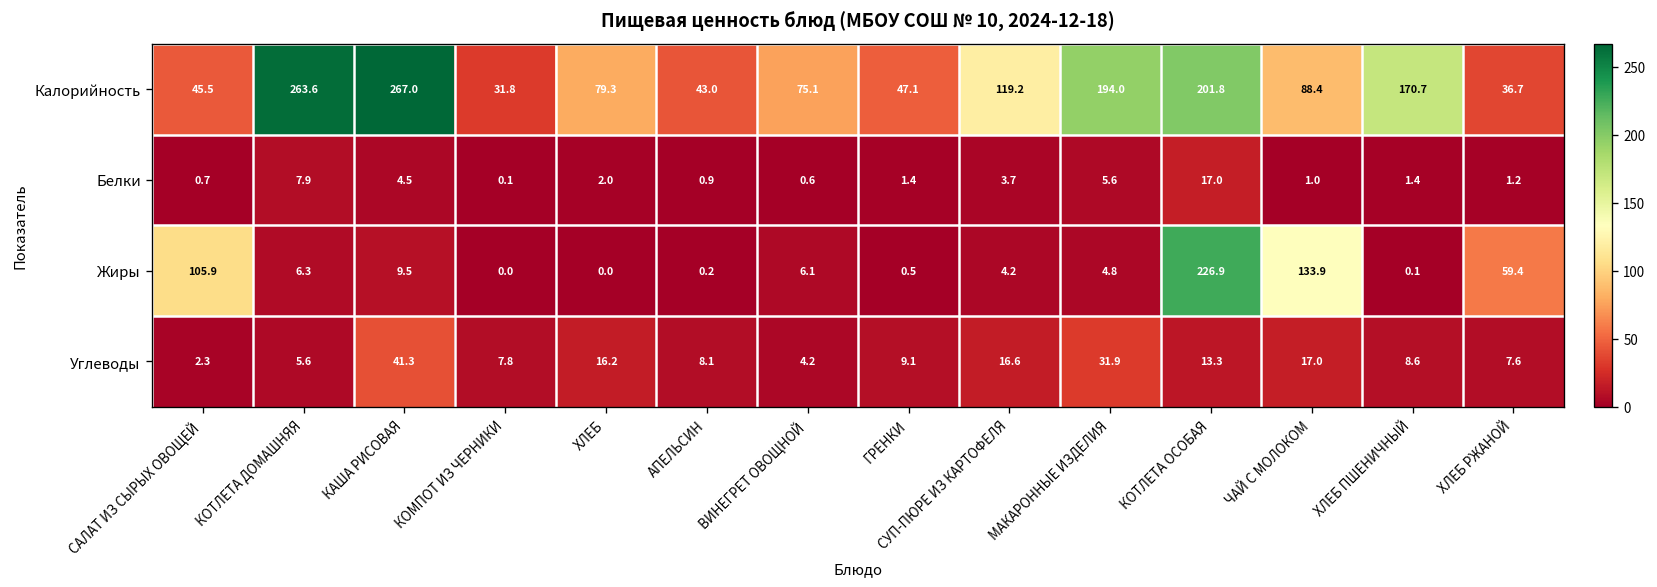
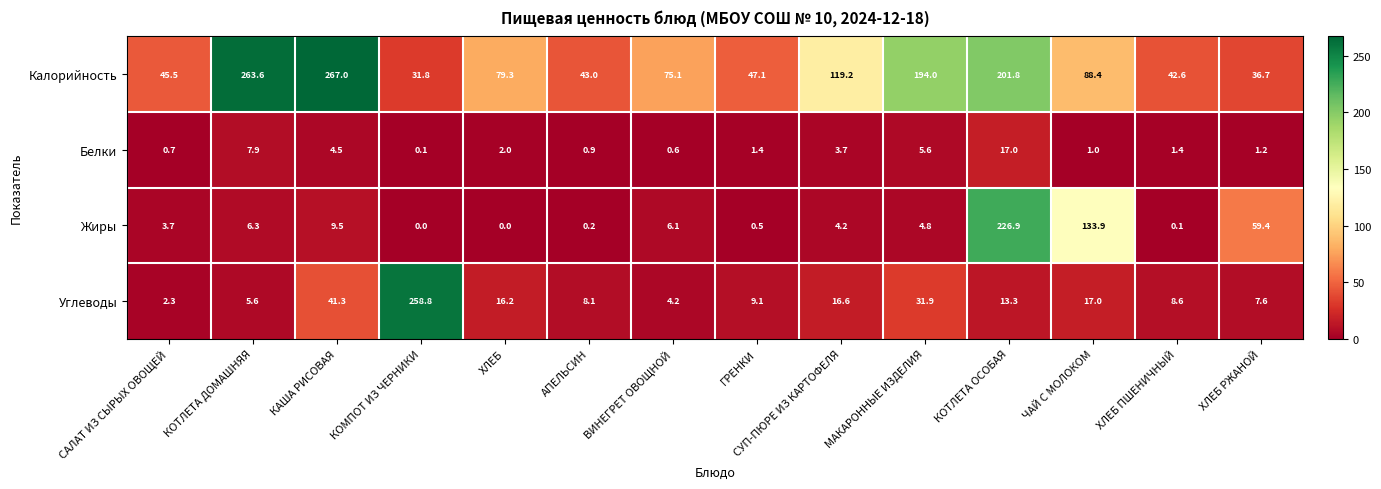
Калорийность, ХЛЕБ ПШЕНИЧНЫЙ: 170.7 -> 42.6
Жиры, САЛАТ ИЗ СЫРЫХ ОВОЩЕЙ: 105.9 -> 3.7
Углеводы, КОМПОТ ИЗ ЧЕРНИКИ: 7.8 -> 258.8
